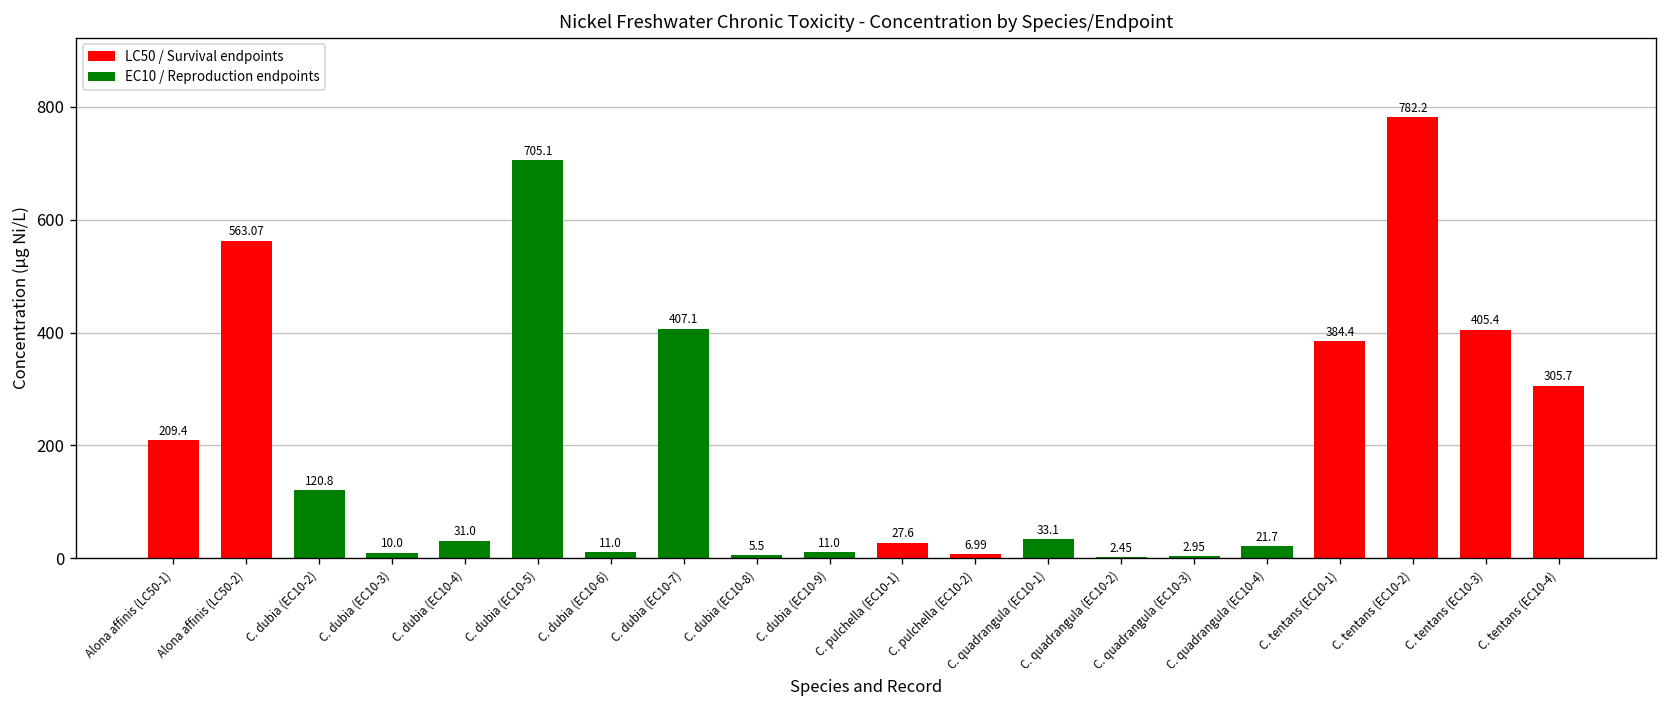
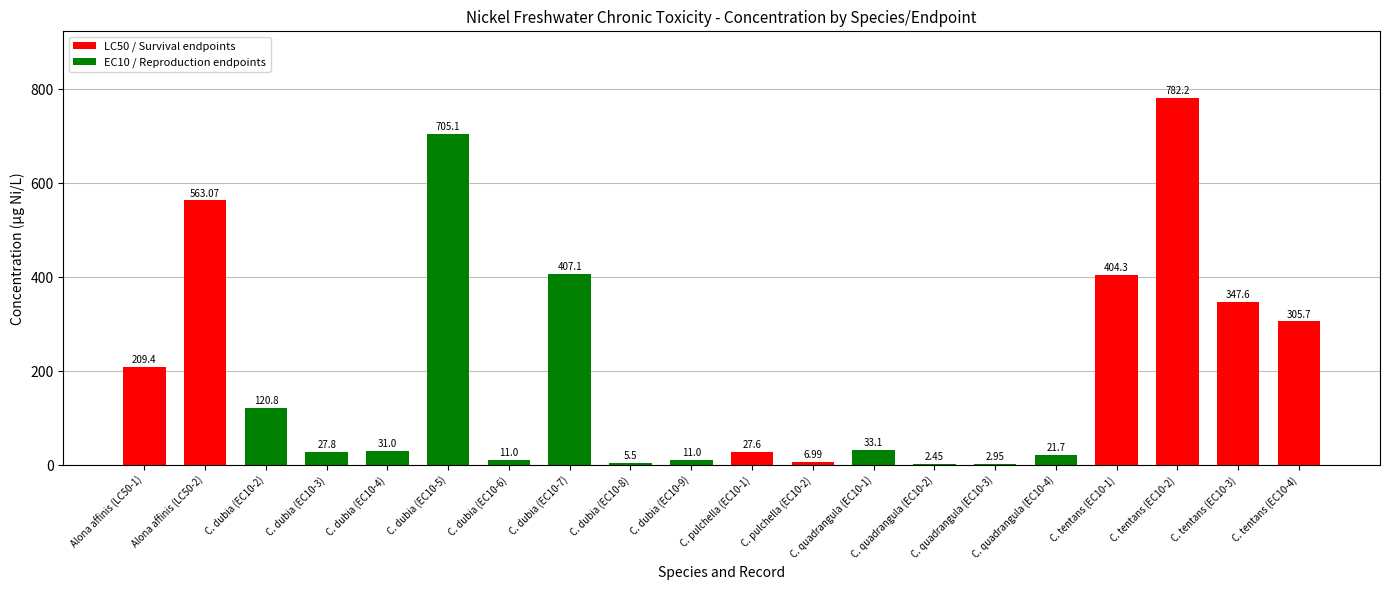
C. dubia (EC10-3): 10.0 -> 27.8
C. tentans (EC10-1): 384.4 -> 404.3
C. tentans (EC10-3): 405.4 -> 347.6
